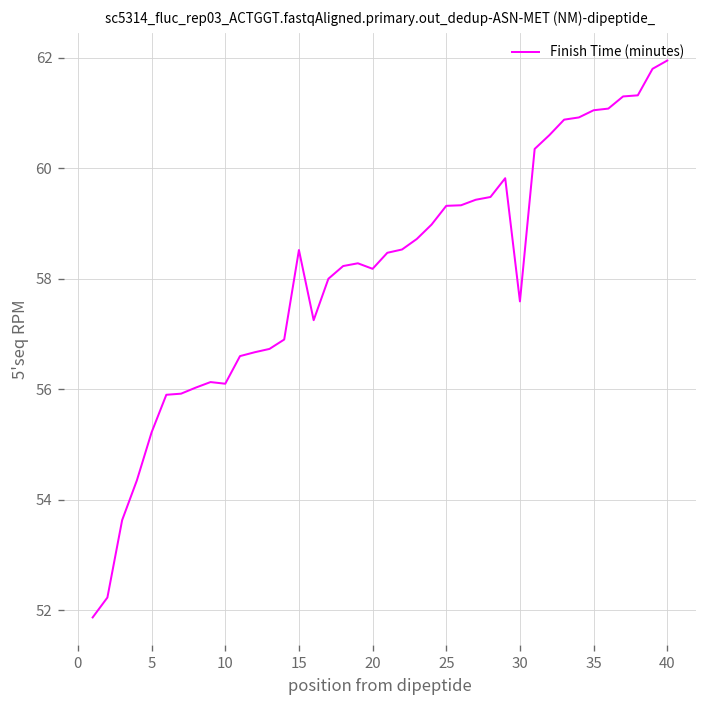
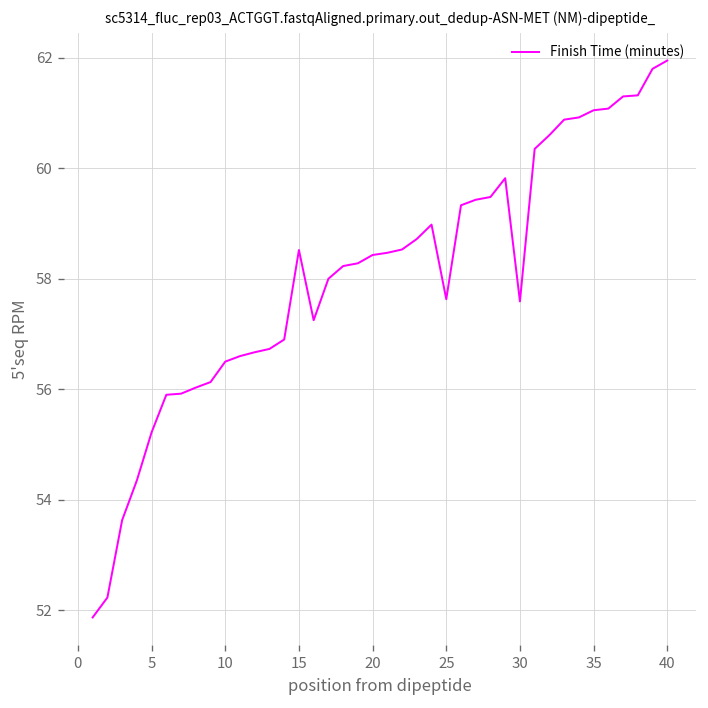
10: 56.1 -> 56.5
20: 58.2 -> 58.4
25: 59.3 -> 57.6
